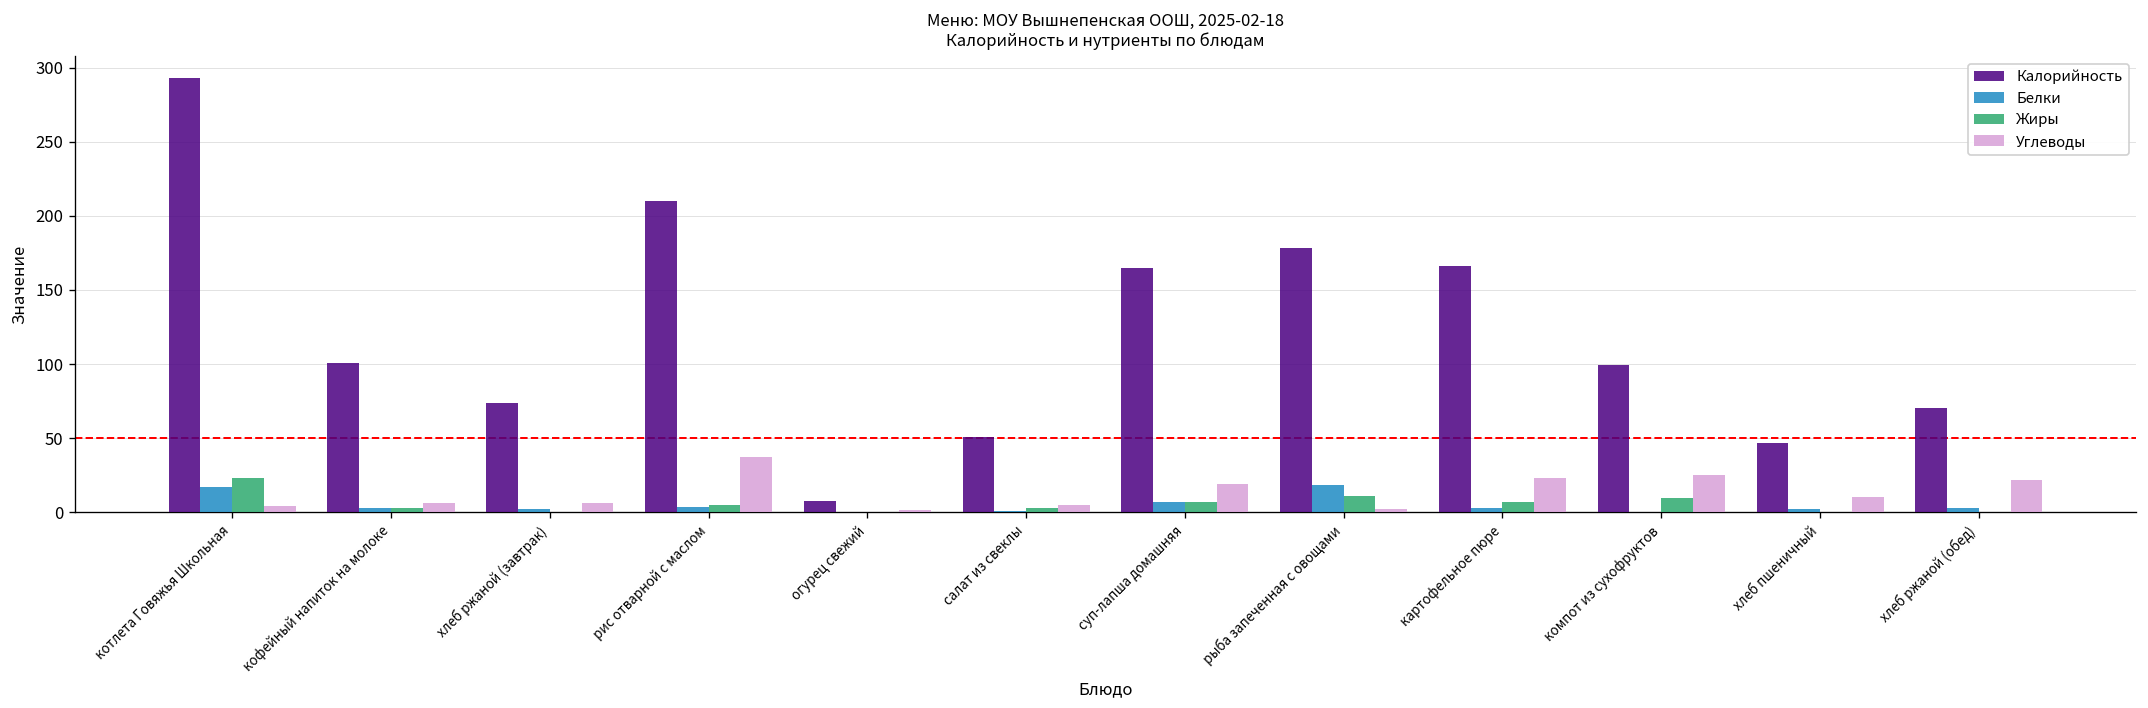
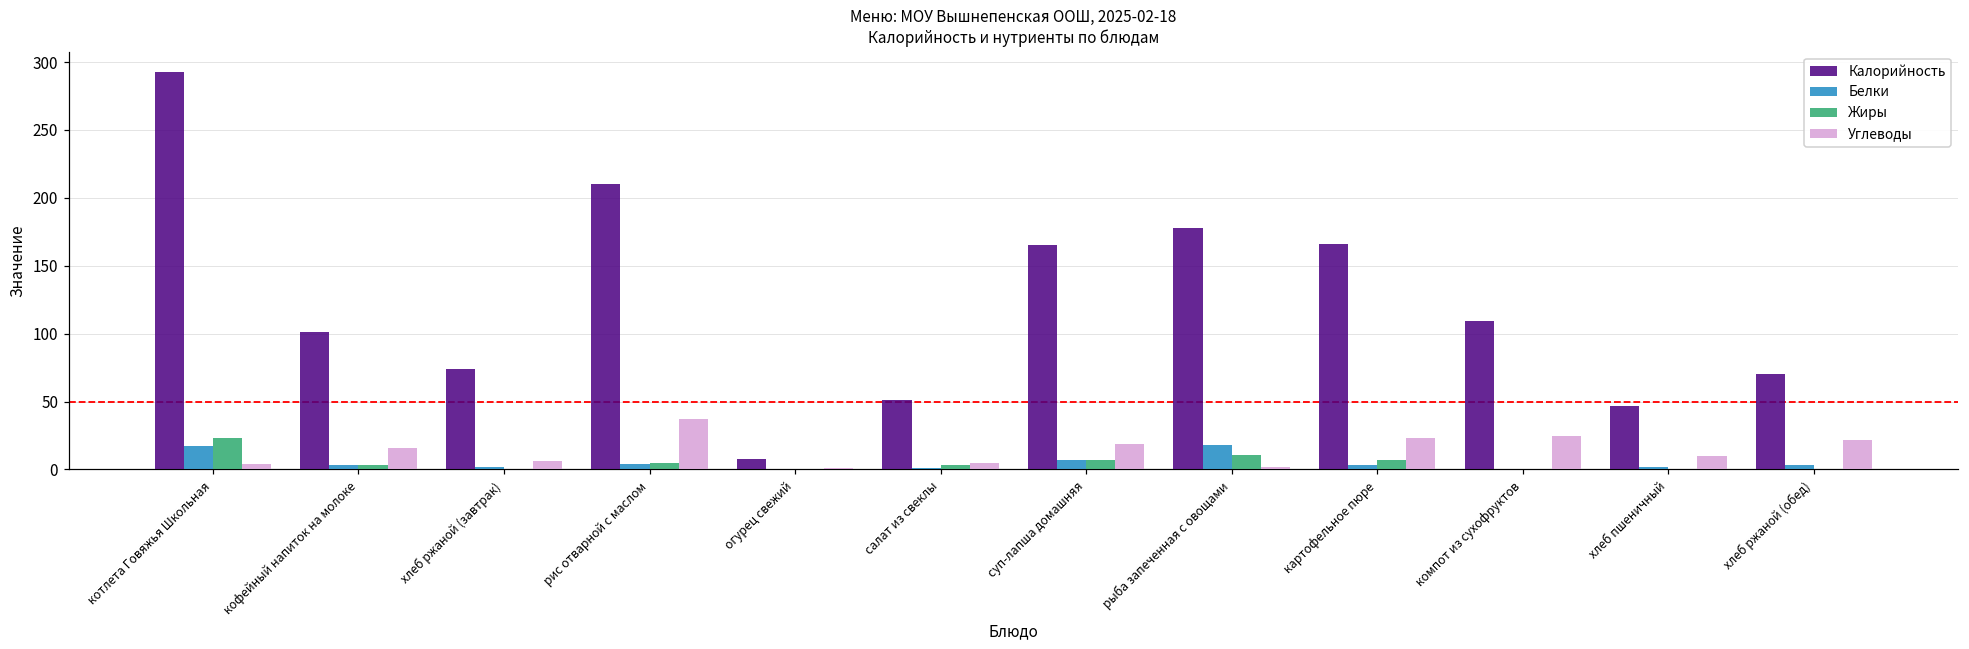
Углеводы, кофейный напиток на молоке: 6 -> 16
Калорийность, компот из сухофруктов: 99 -> 109
Жиры, компот из сухофруктов: 10 -> 0
